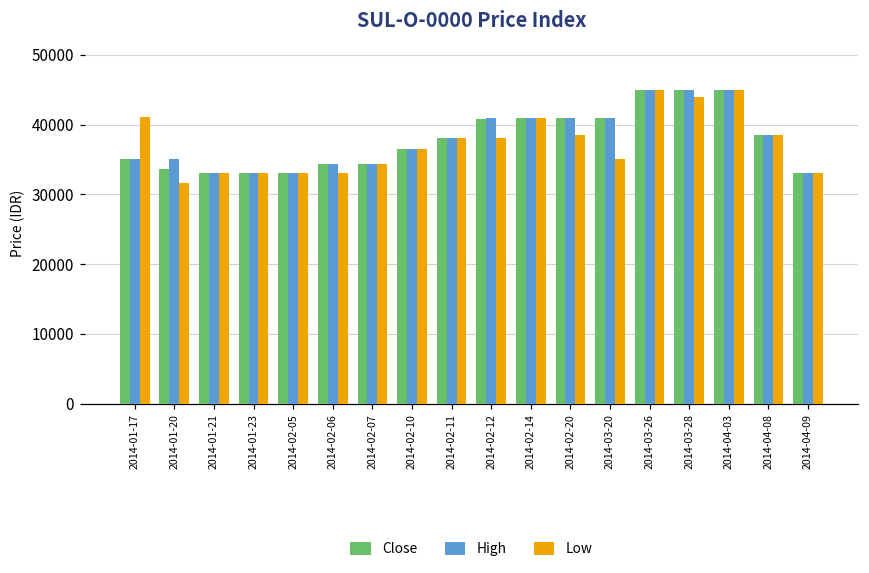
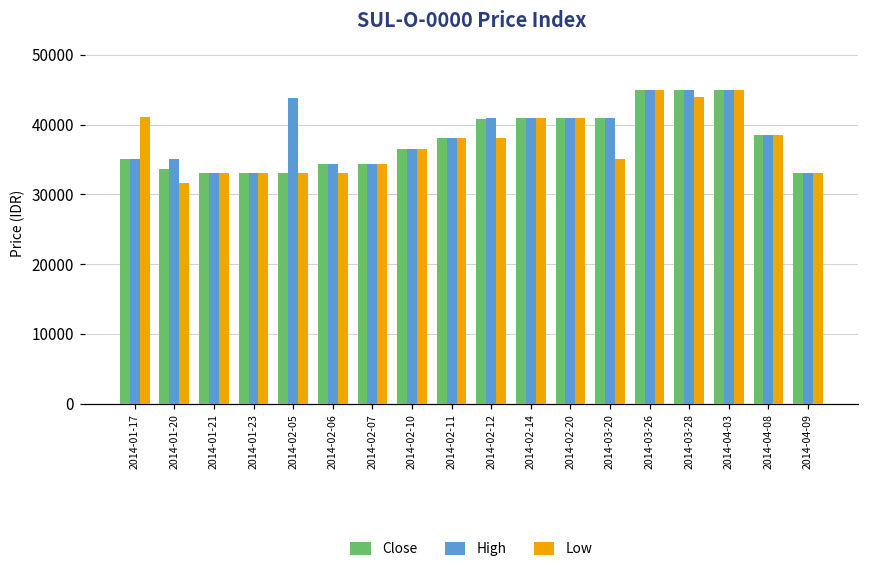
High, 2014-02-05: 33000 -> 44000
Low, 2014-02-20: 38000 -> 41000
